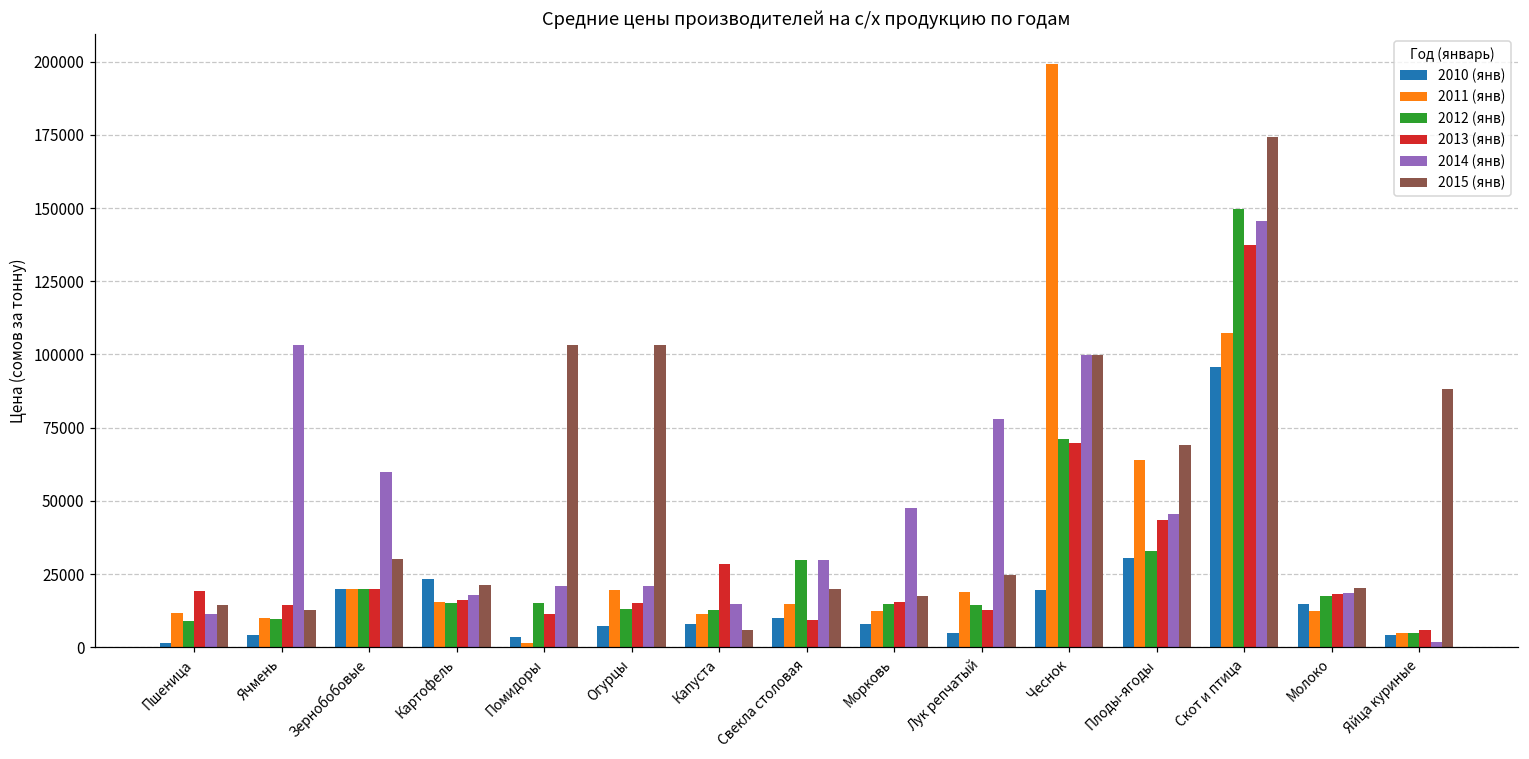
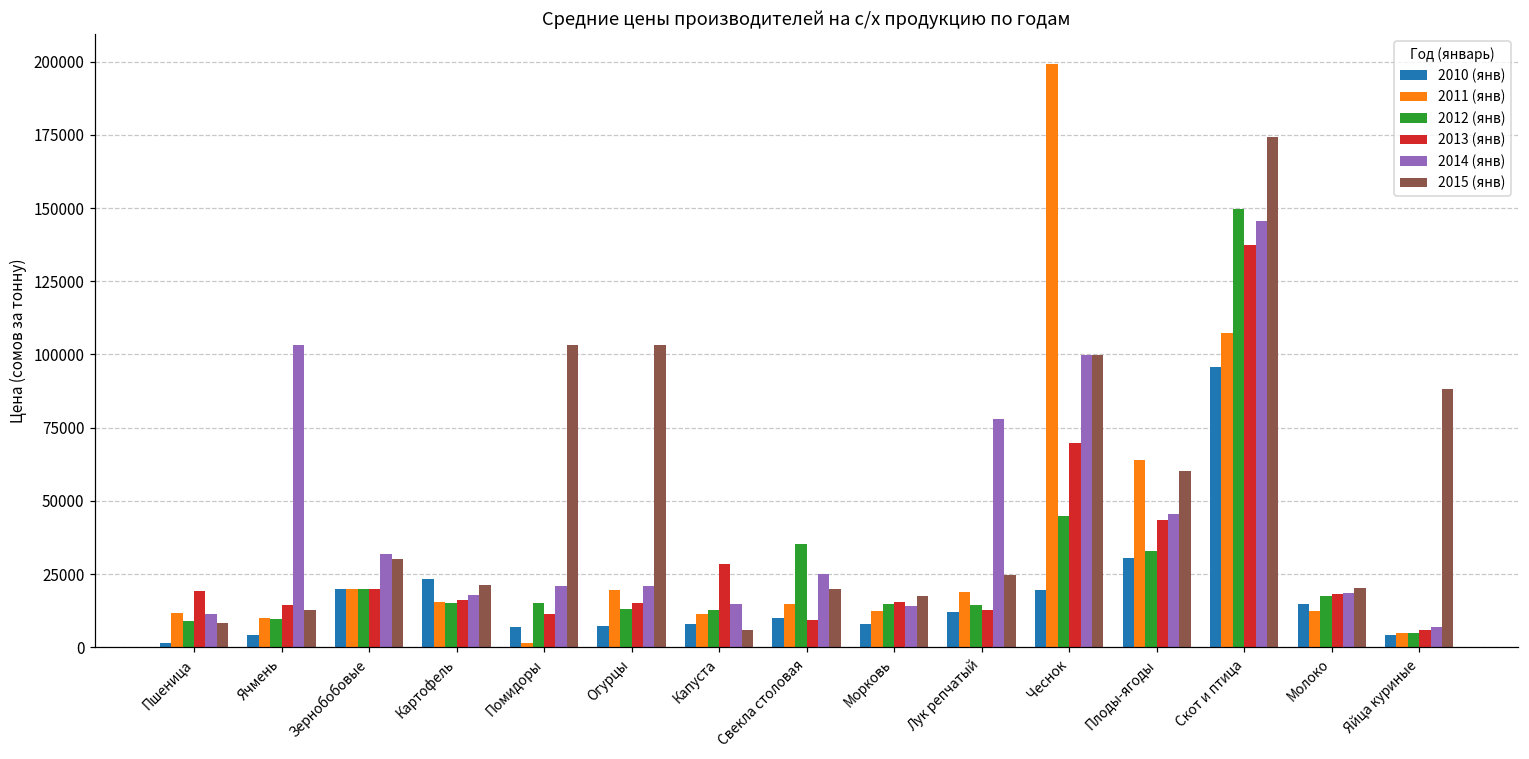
2015 (янв), Пшеница: 14000 -> 8000
2014 (янв), Зернобобовые: 60000 -> 32000
2010 (янв), Помидоры: 3000 -> 7000
2012 (янв), Свекла столовая: 30000 -> 35000
2014 (янв), Свекла столовая: 30000 -> 25000
2014 (янв), Морковь: 47000 -> 14000
2010 (янв), Лук репчатый: 5000 -> 12000
2012 (янв), Чеснок: 71000 -> 45000
2015 (янв), Плоды-ягоды: 69000 -> 60000
2014 (янв), Яйца куриные: 2000 -> 7000
